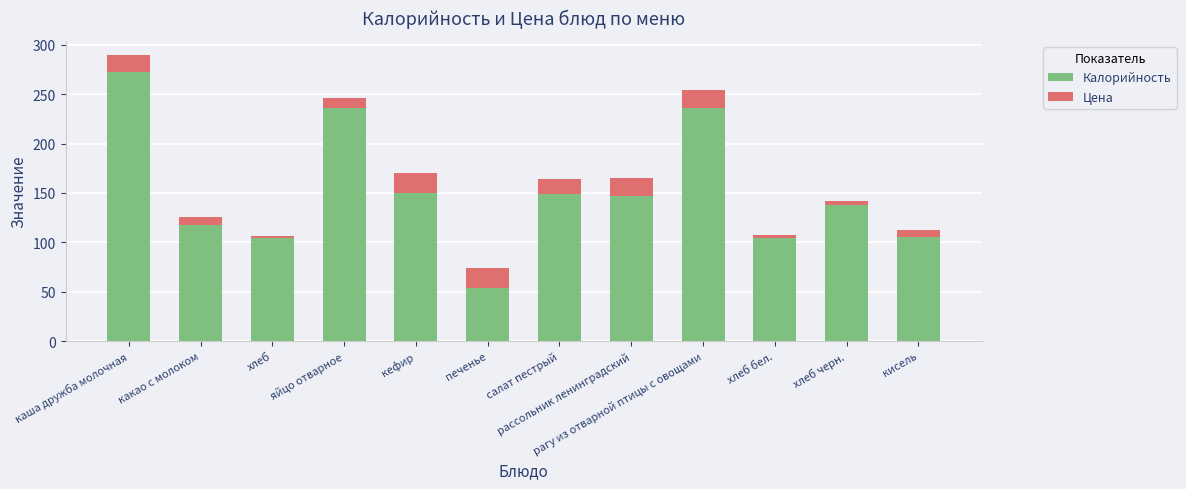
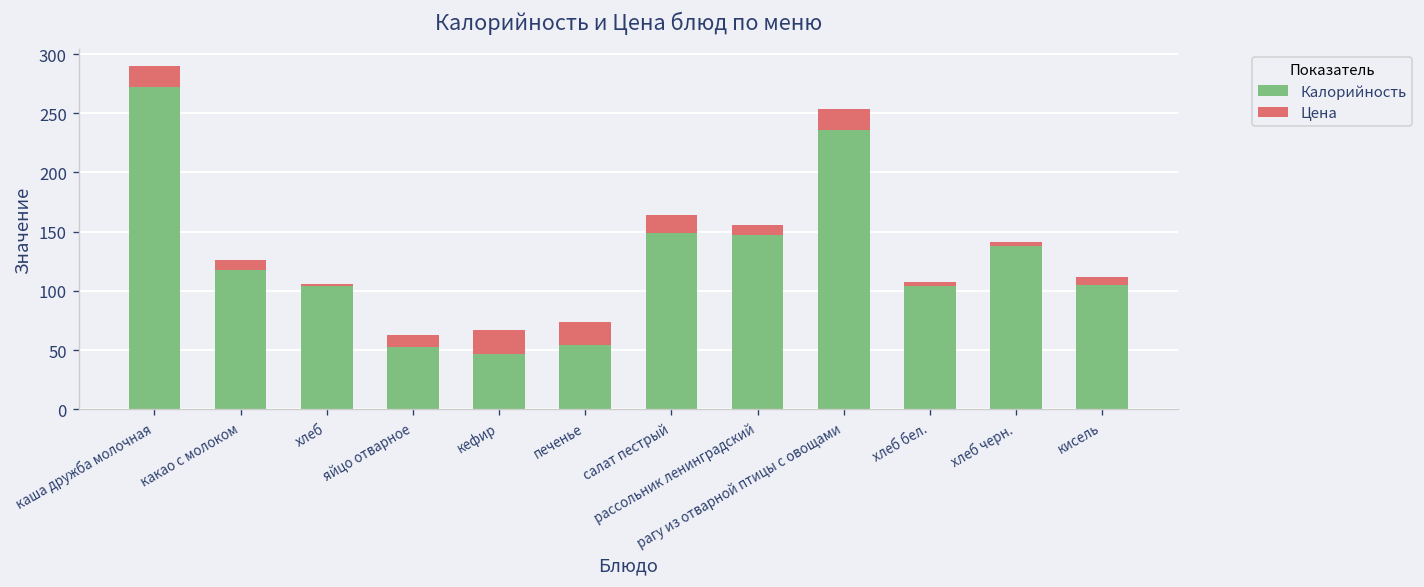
Калорийность, яйцо отварное: 240 -> 50
Калорийность, кефир: 150 -> 50
Цена, рассольник ленинградский: 20 -> 10
